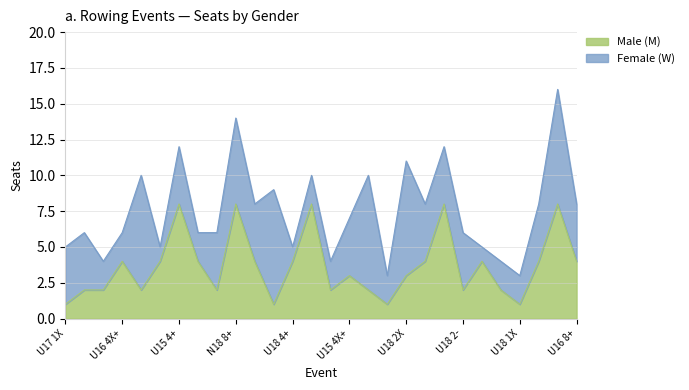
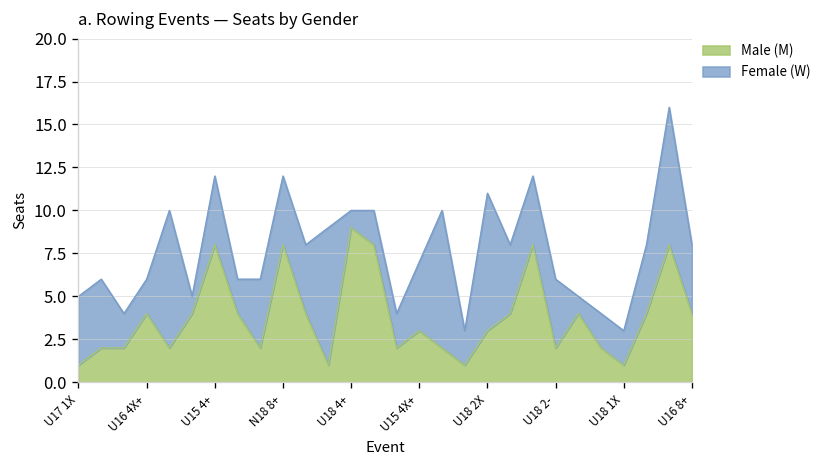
Female (W), N18 8+: 6 -> 4
Male (M), U18 4+: 4 -> 9
